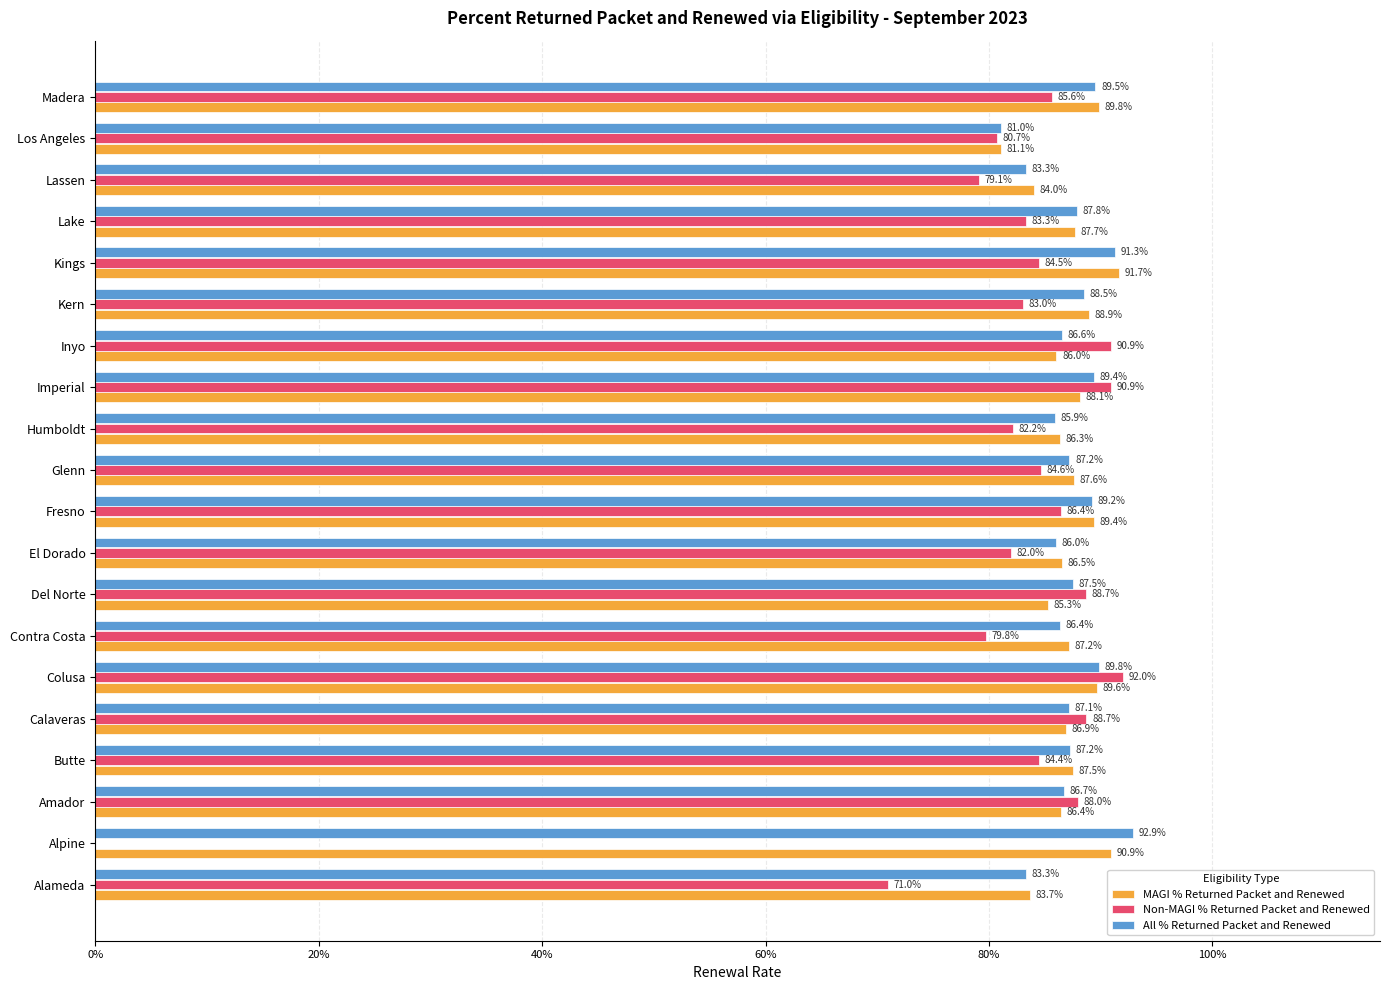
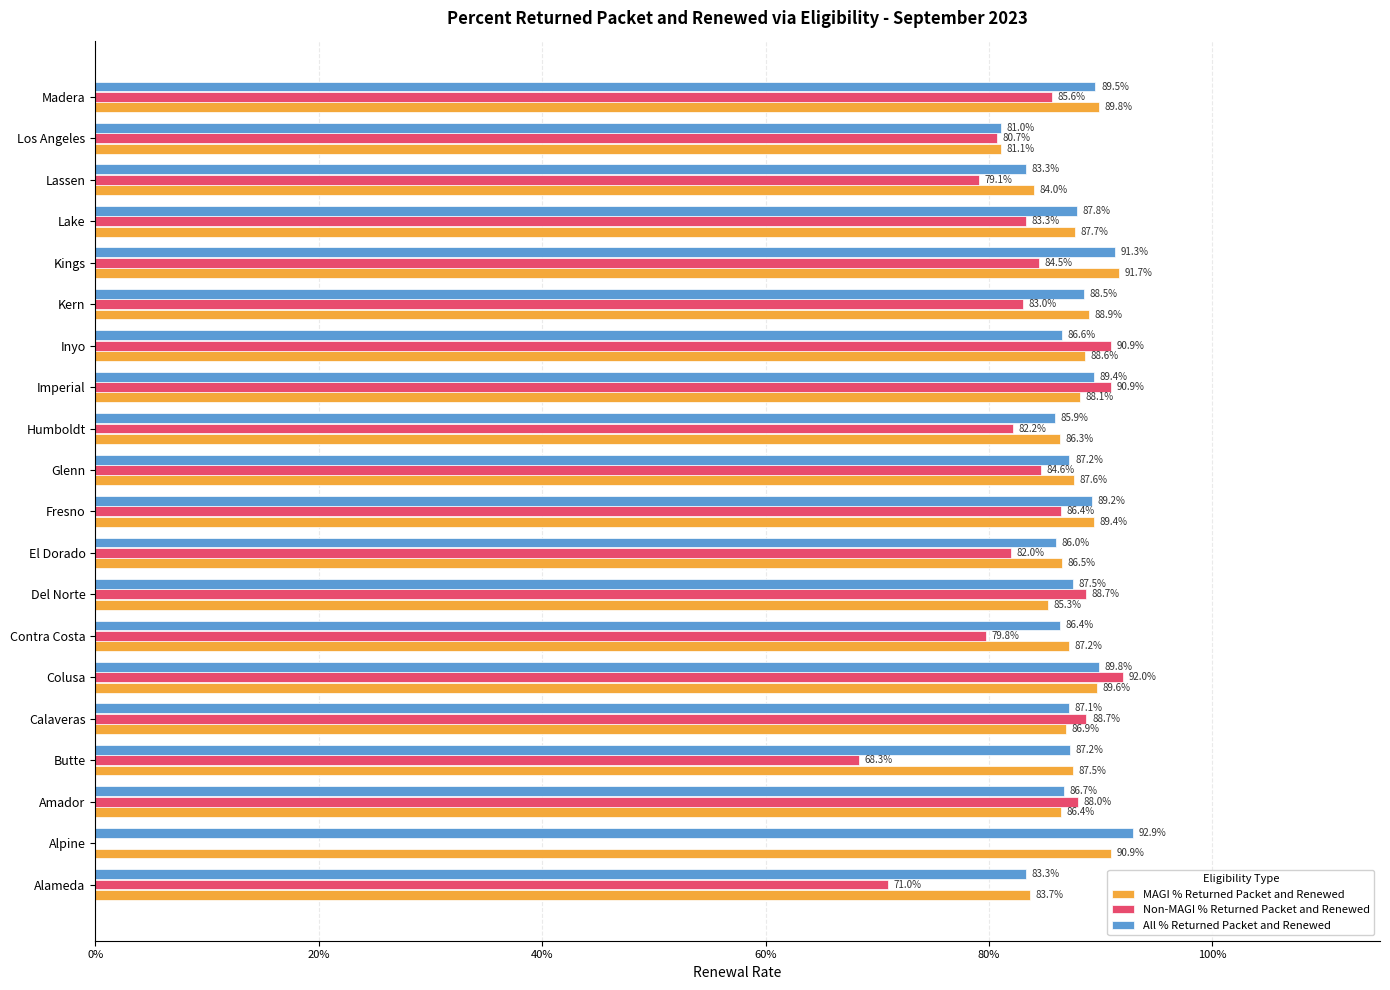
MAGI % Returned Packet and Renewed, Inyo: 86.0% -> 88.6%
Non-MAGI % Returned Packet and Renewed, Butte: 84.4% -> 68.3%
